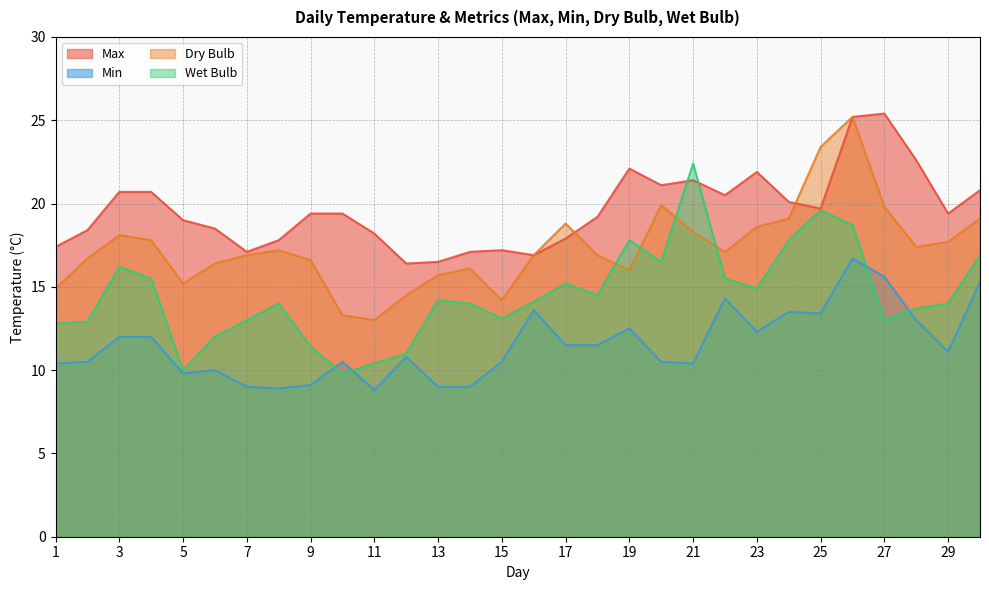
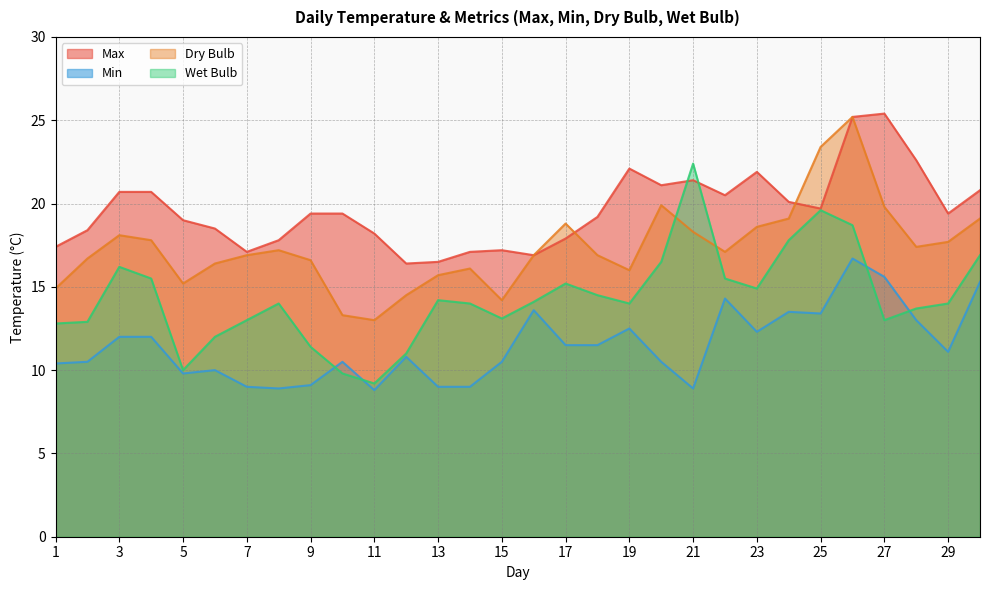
Wet Bulb, 11: 10.4 -> 9.2
Wet Bulb, 19: 17.8 -> 14.0
Min, 21: 10.4 -> 8.9
